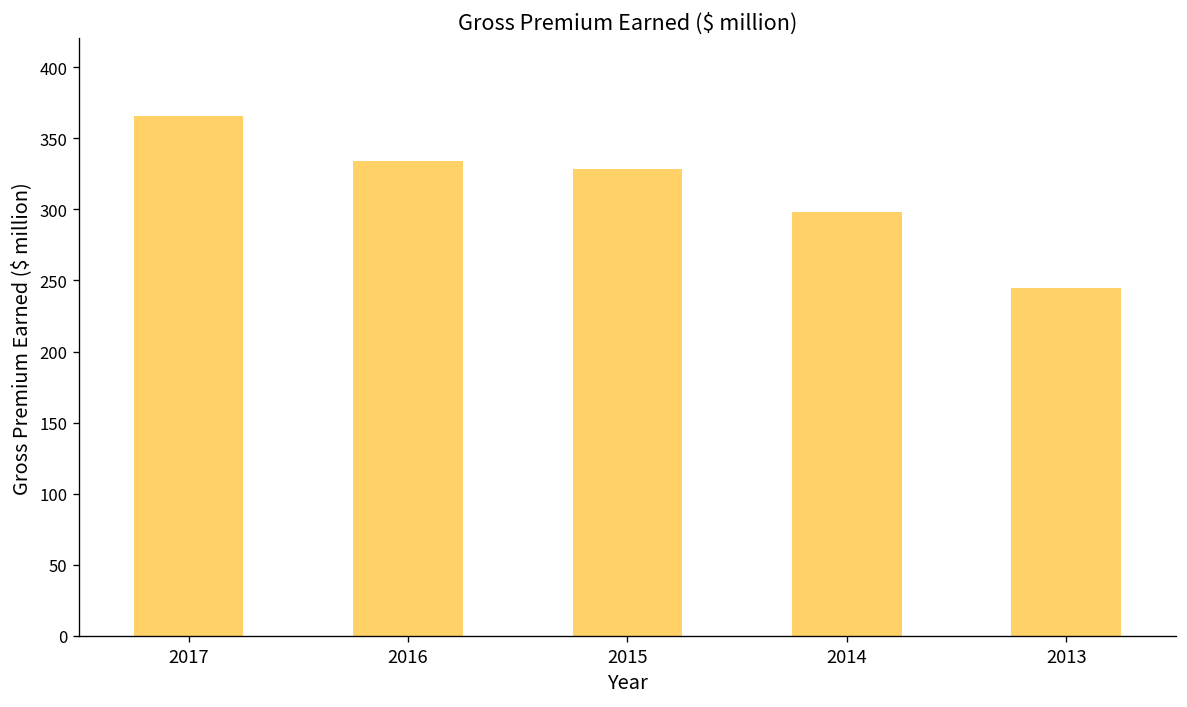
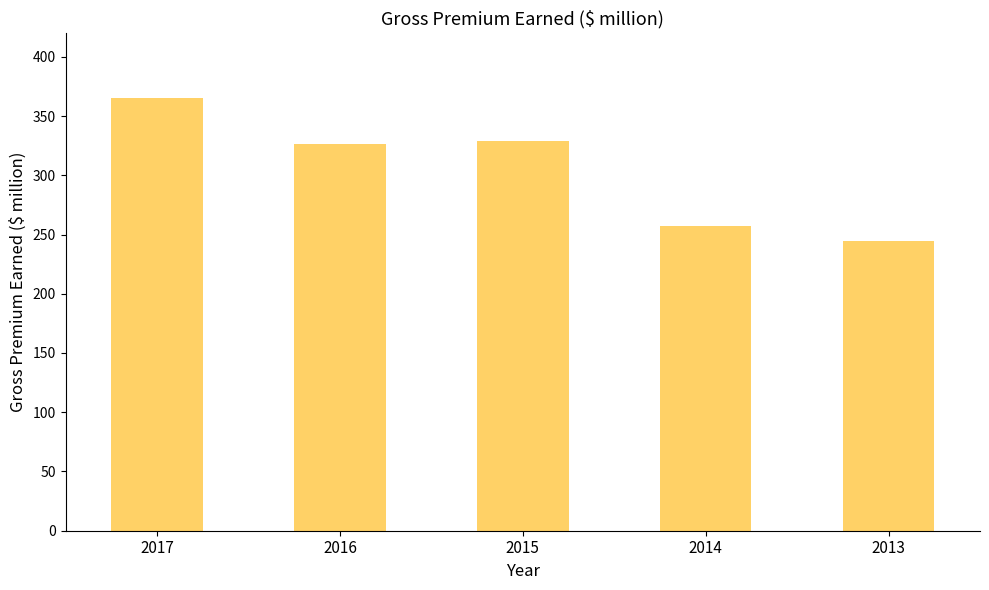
2016: 334 -> 326
2014: 298 -> 258
